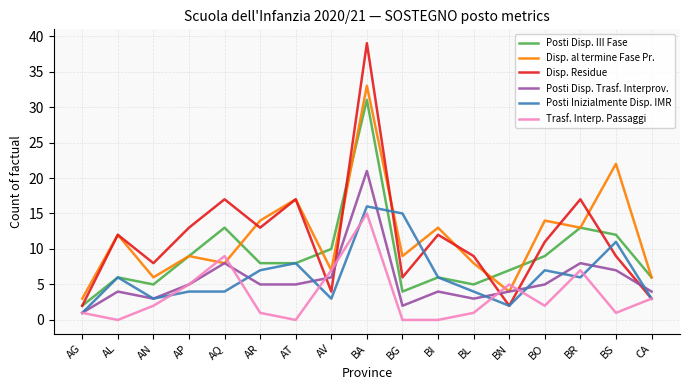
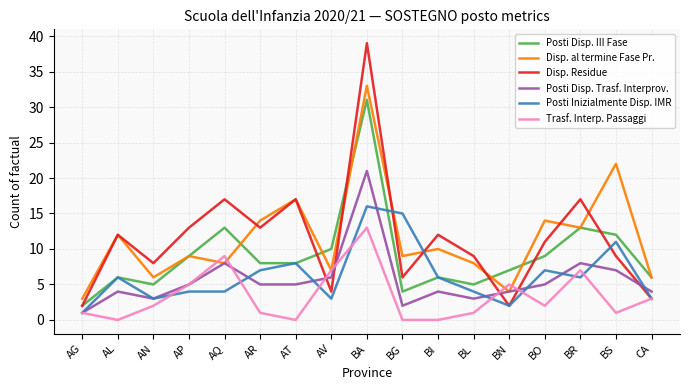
Trasf. Interp. Passaggi, BA: 15 -> 13
Disp. al termine Fase Pr., BI: 13 -> 10
